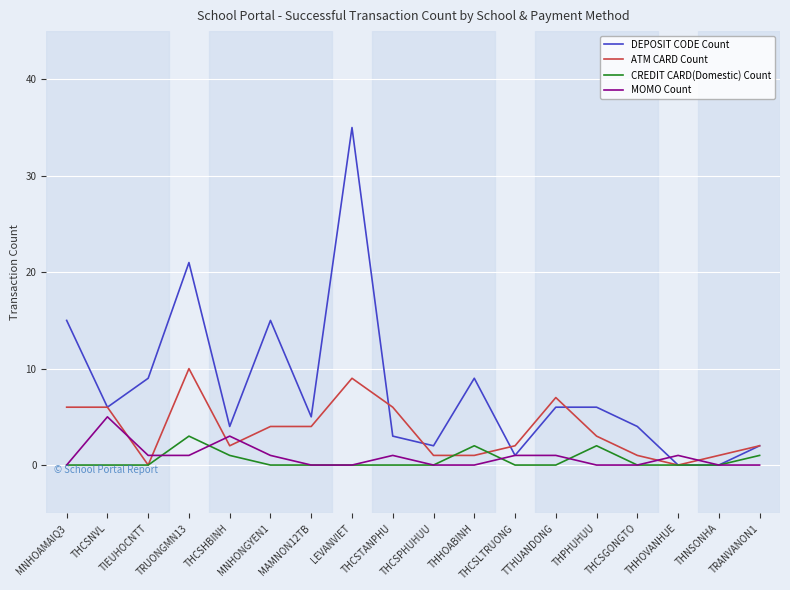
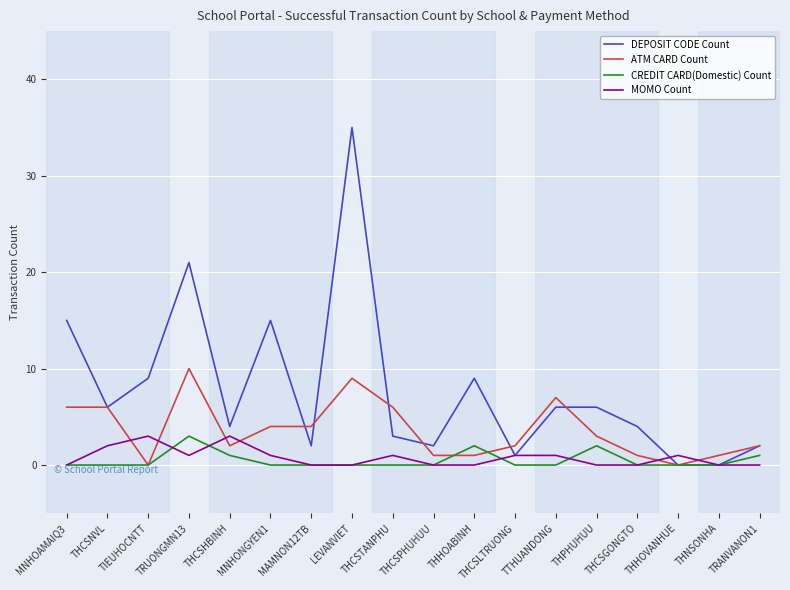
MOMO Count, THCSNVL: 5 -> 2
MOMO Count, TIEUHOCNTT: 1 -> 3
DEPOSIT CODE Count, MAMNON12TB: 5 -> 2
